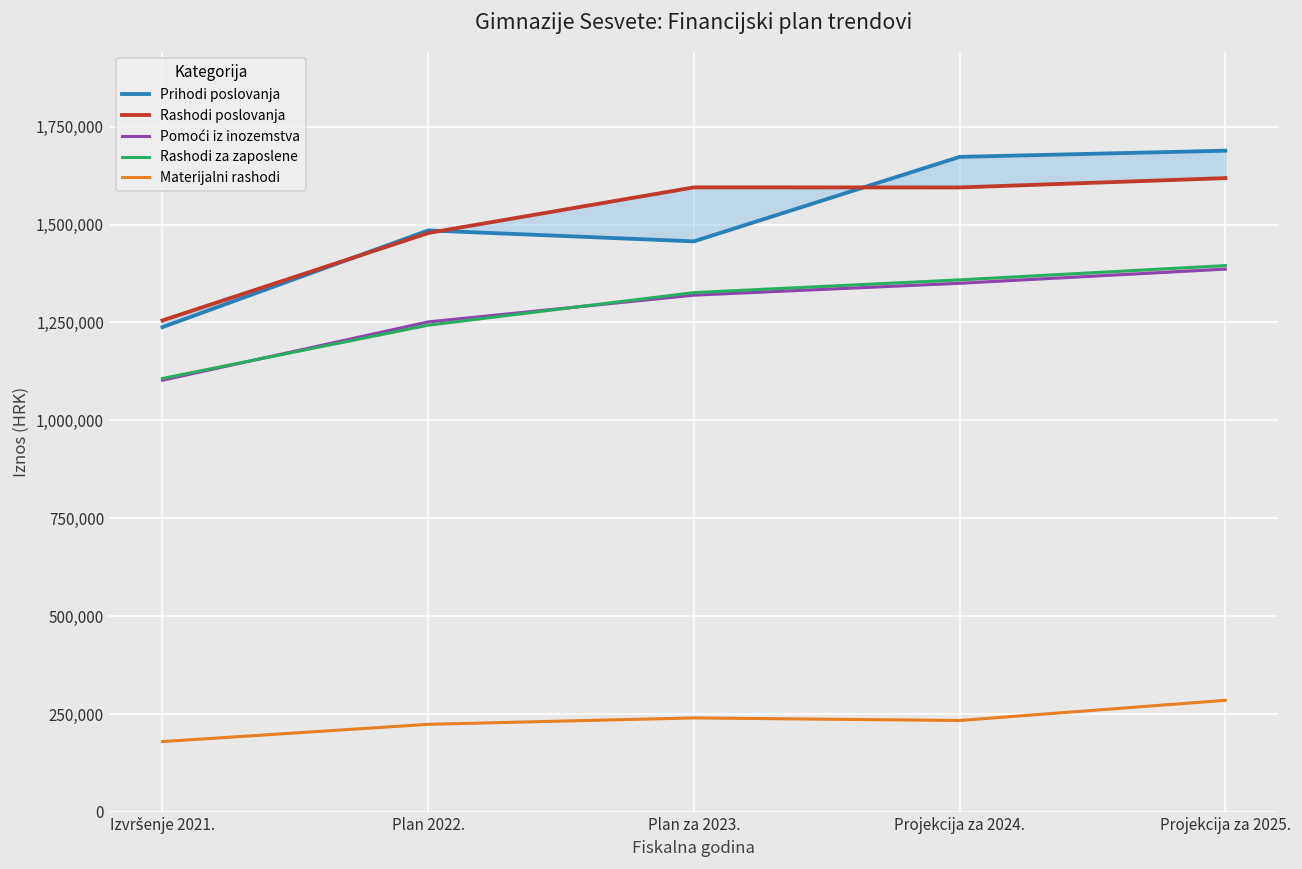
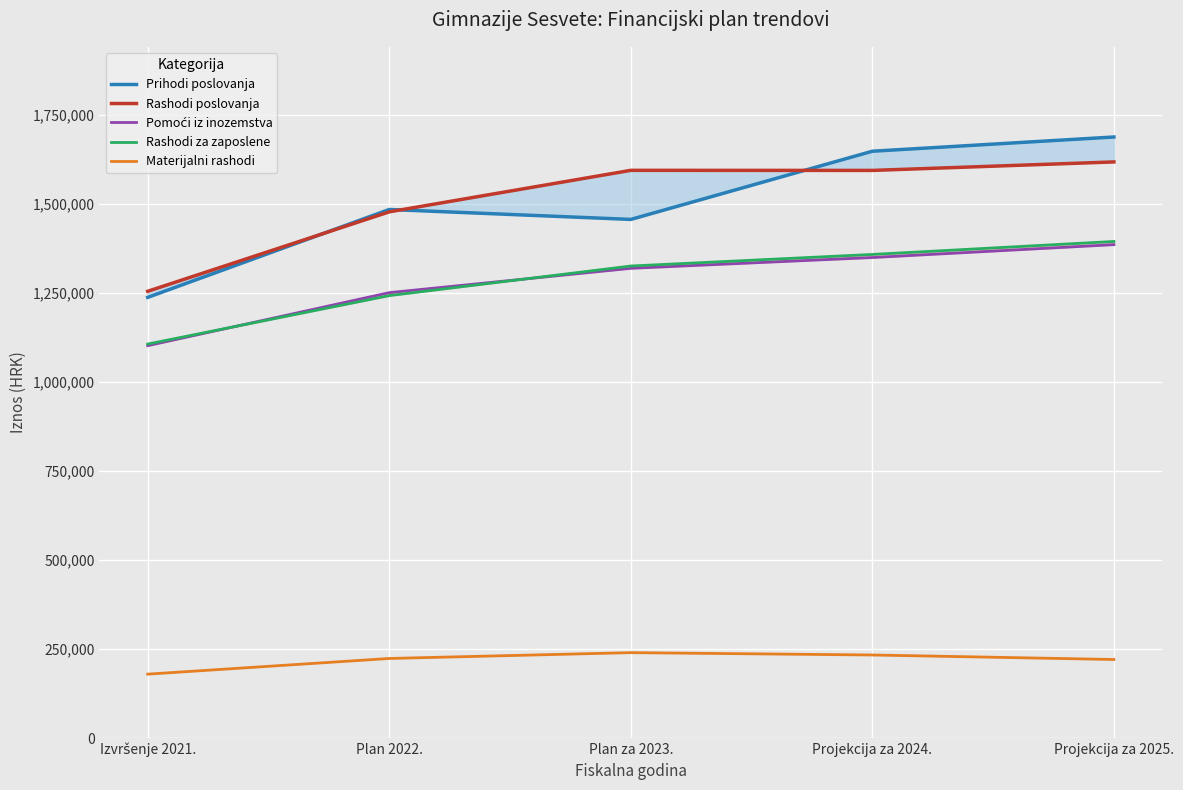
Prihodi poslovanja, Projekcija za 2024.: 1,670,000 -> 1,650,000
Materijalni rashodi, Projekcija za 2025.: 280,000 -> 220,000
